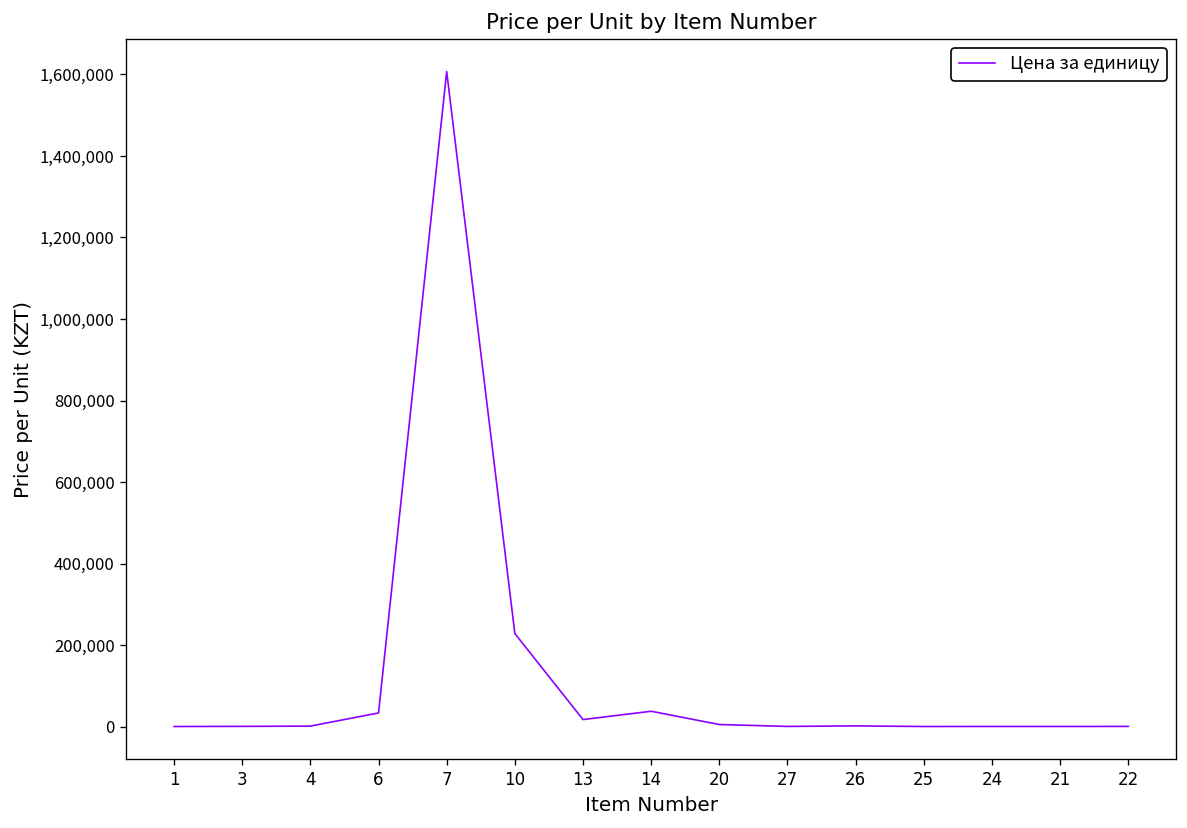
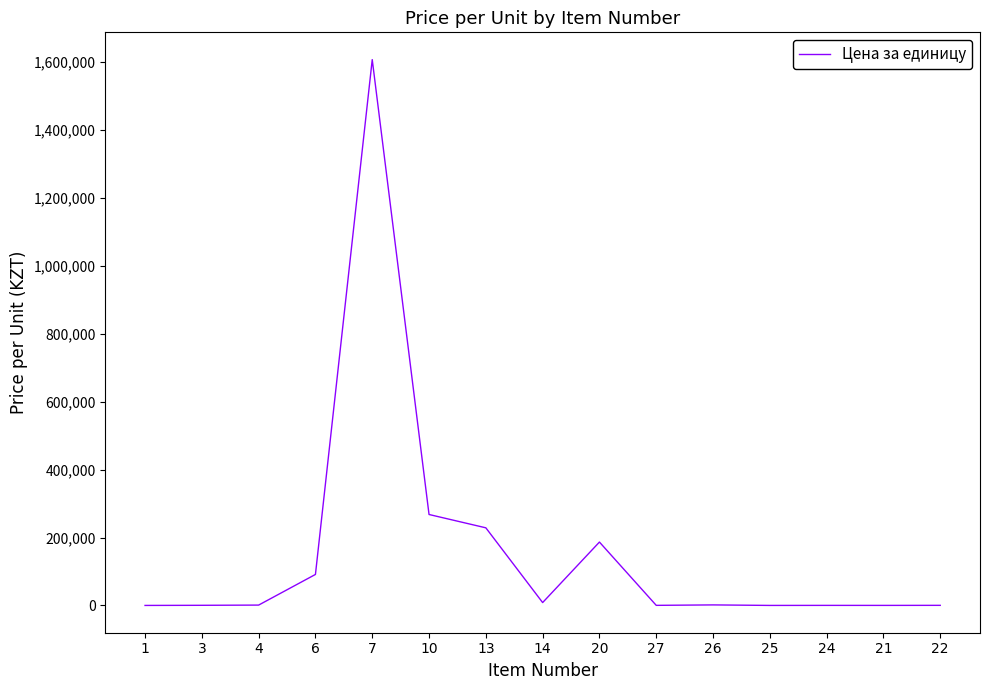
6: 30,000 -> 90,000
10: 230,000 -> 270,000
13: 20,000 -> 230,000
14: 40,000 -> 10,000
20: 10,000 -> 190,000
